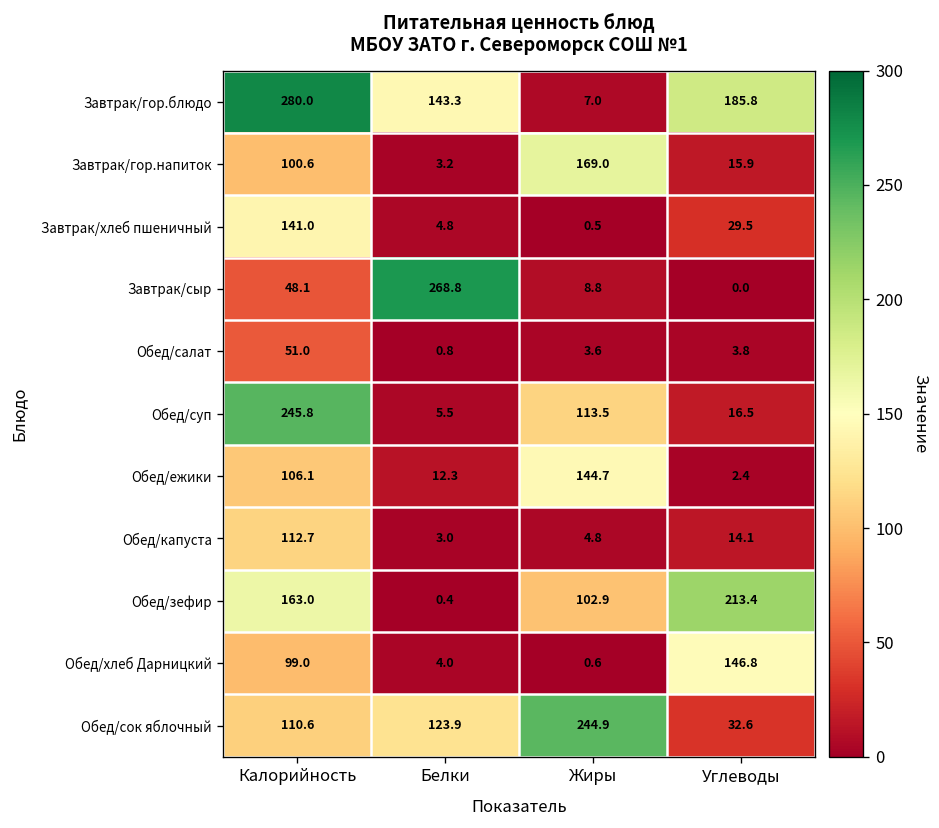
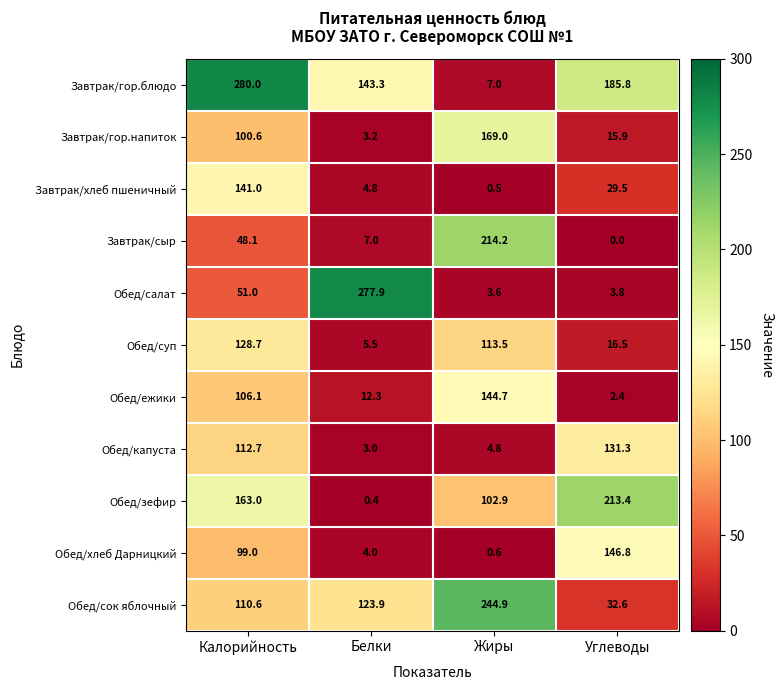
Завтрак/сыр, Белки: 268.8 -> 7.0
Завтрак/сыр, Жиры: 8.8 -> 214.2
Обед/салат, Белки: 0.8 -> 277.9
Обед/суп, Калорийность: 245.8 -> 128.7
Обед/капуста, Углеводы: 14.1 -> 131.3
